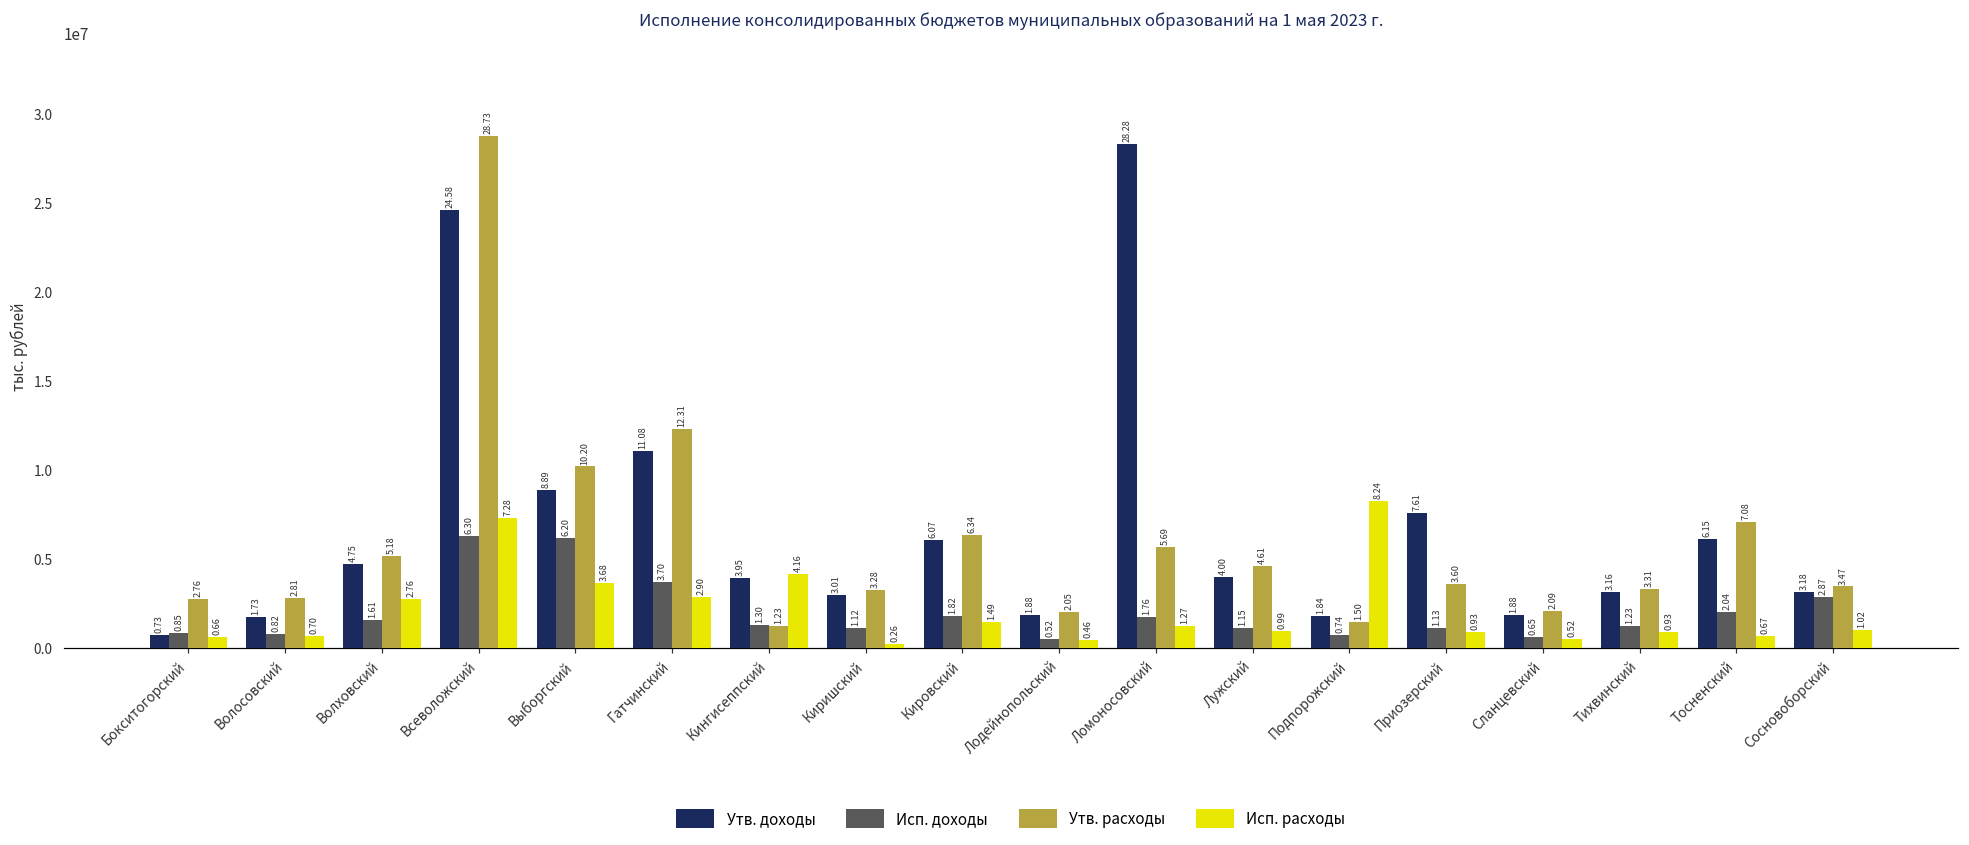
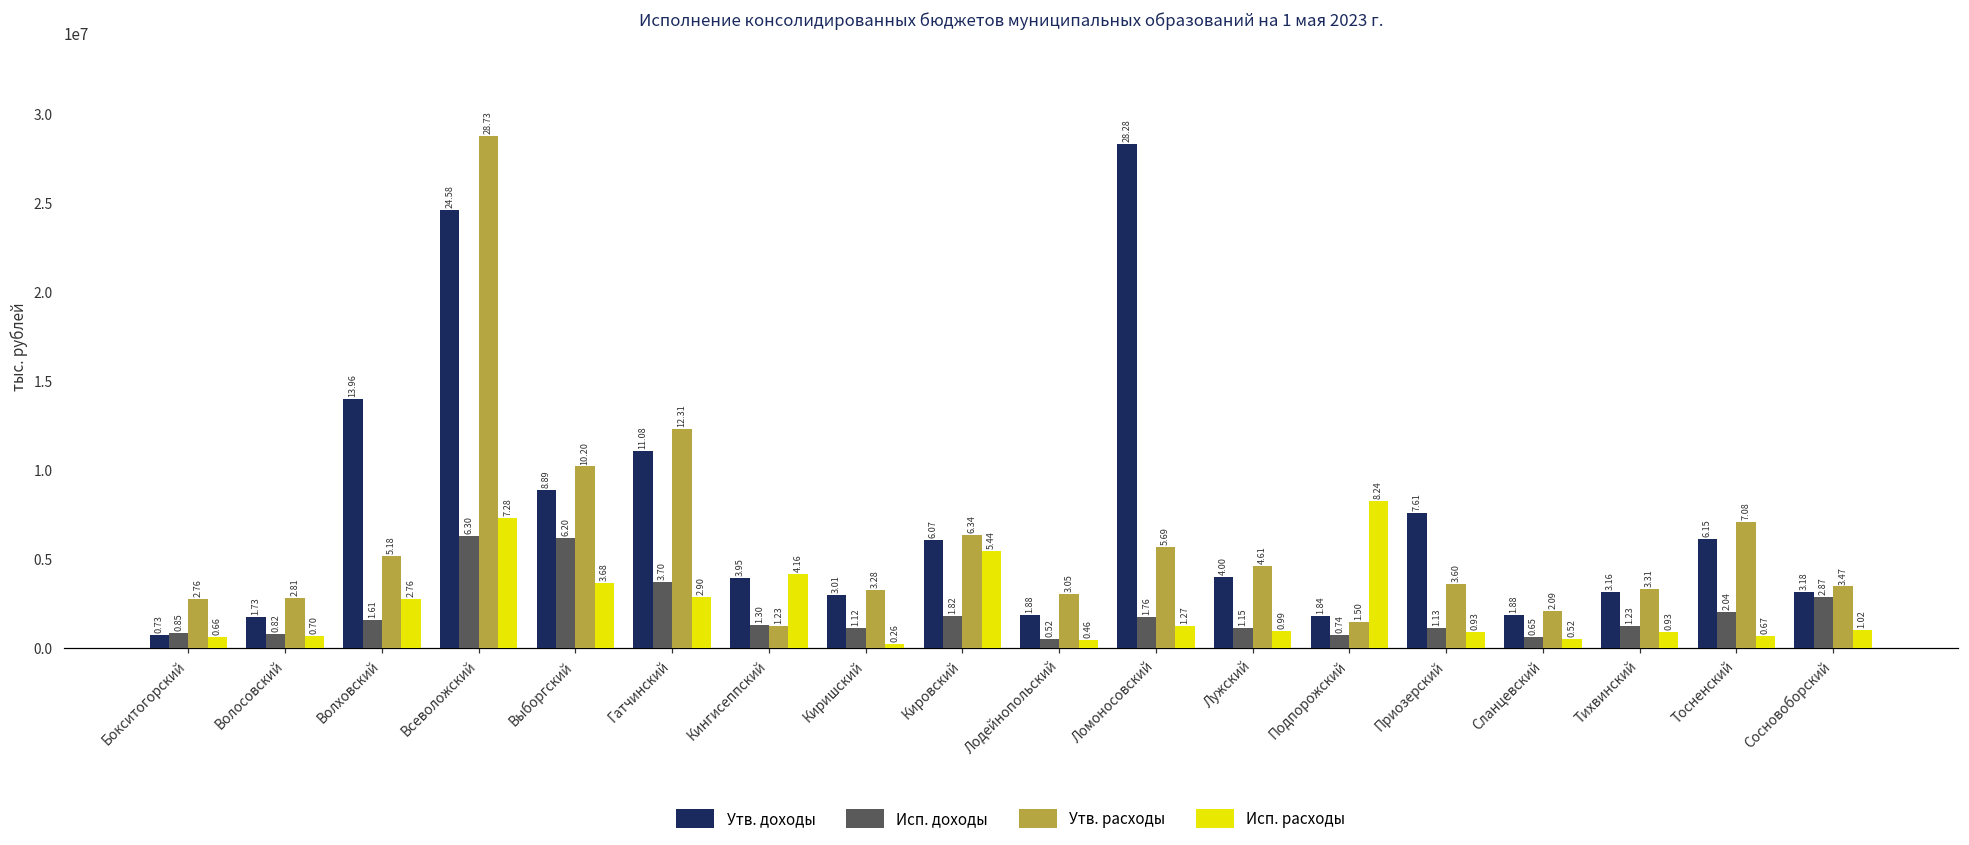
Утв. доходы, Волховский: 4.75 -> 13.96
Исп. расходы, Кировский: 1.49 -> 5.44
Утв. расходы, Лодейнопольский: 2.05 -> 3.05
